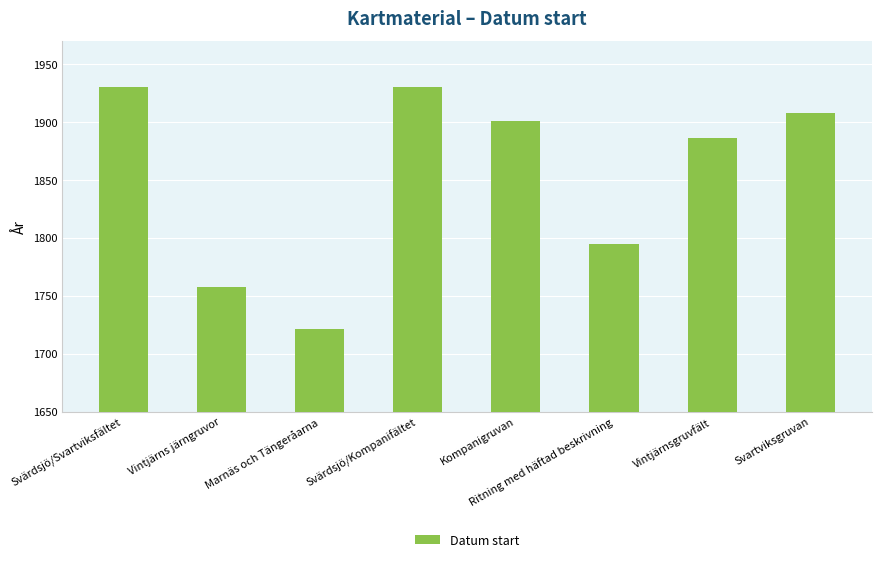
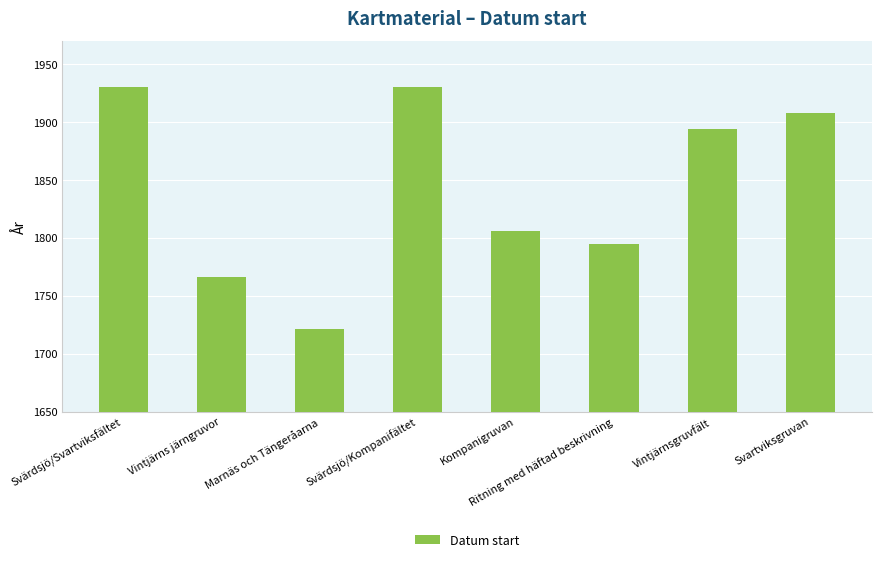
Vintjärns järngruvor: 1758 -> 1766
Kompanigruvan: 1901 -> 1806
Vintjärnsgruvfält: 1886 -> 1894
